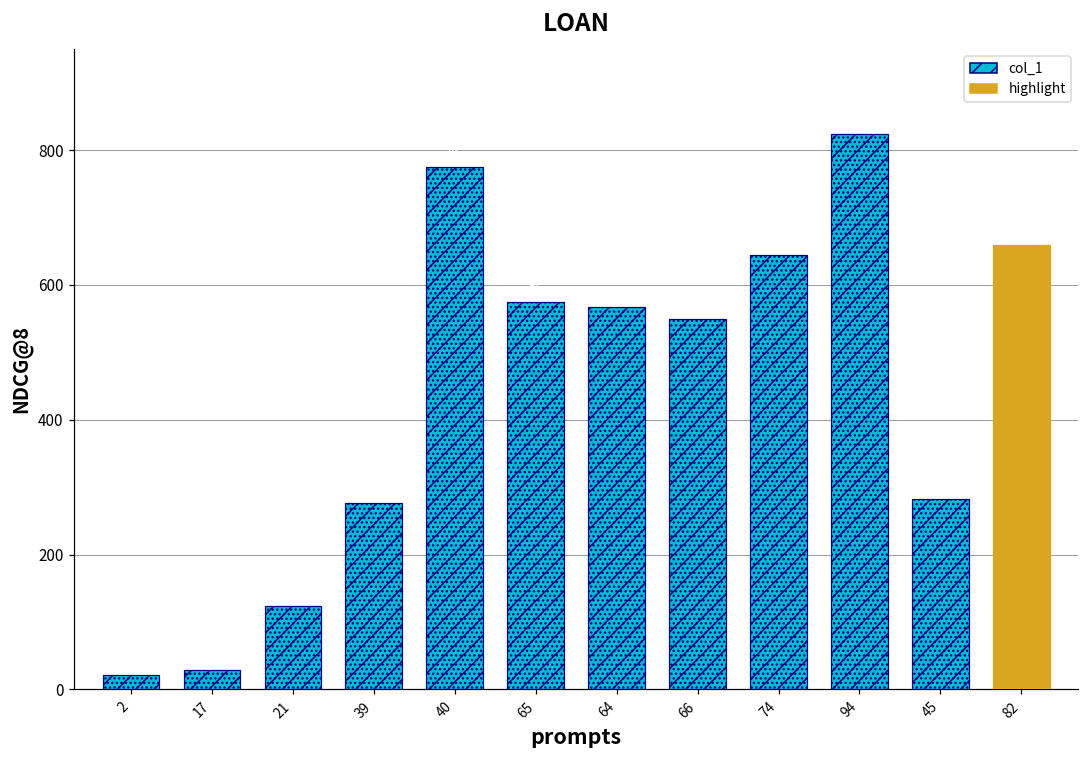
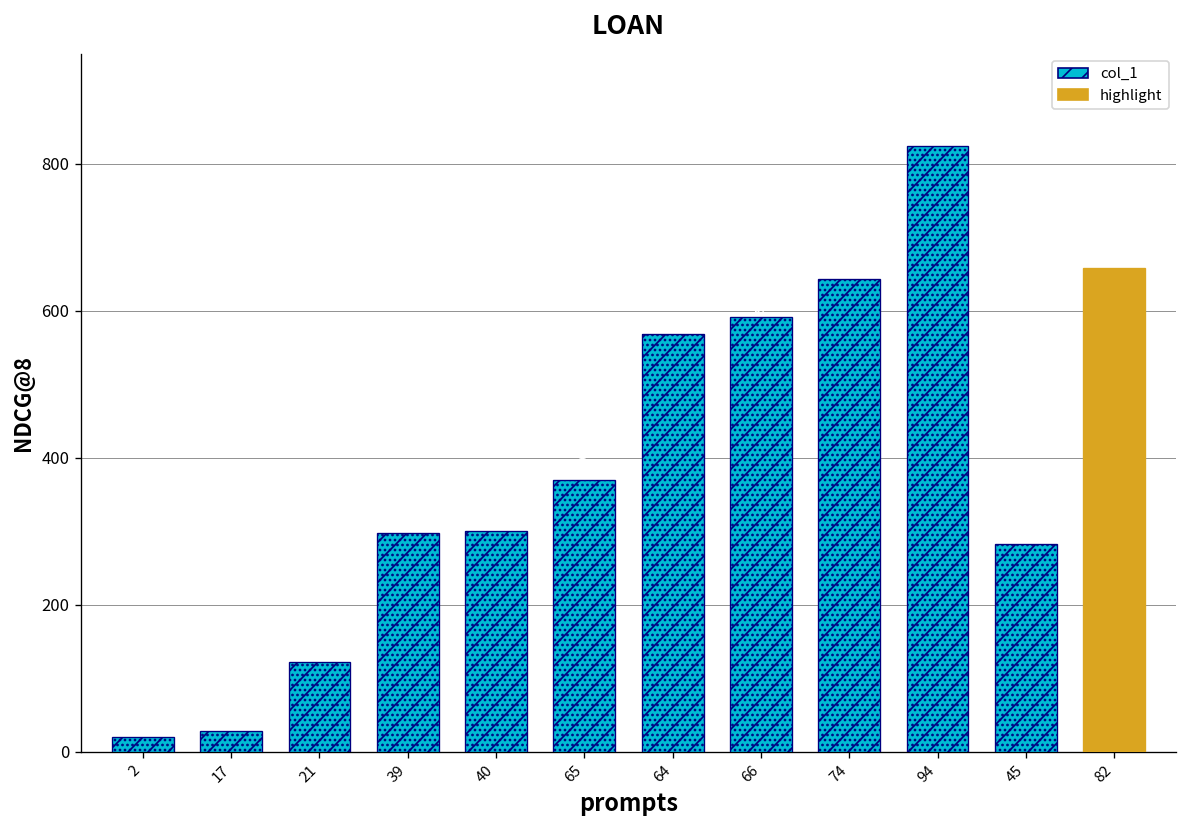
39: 280 -> 300
40: 780 -> 300
65: 580 -> 370
66: 550 -> 590
